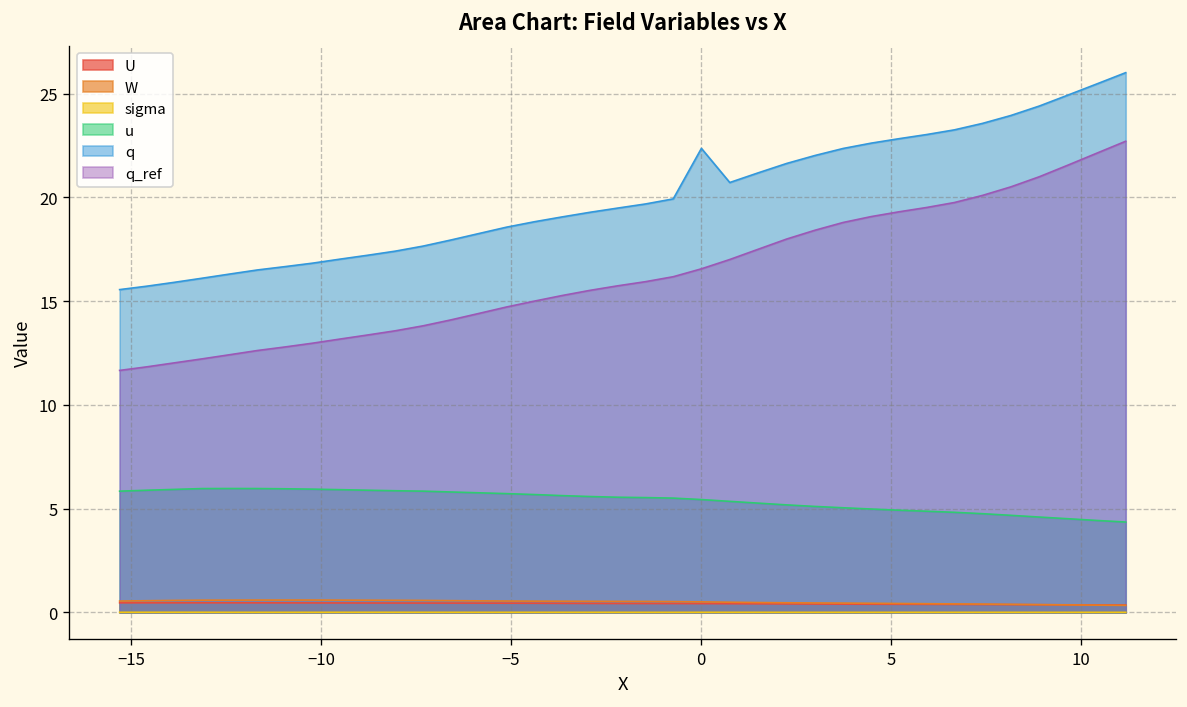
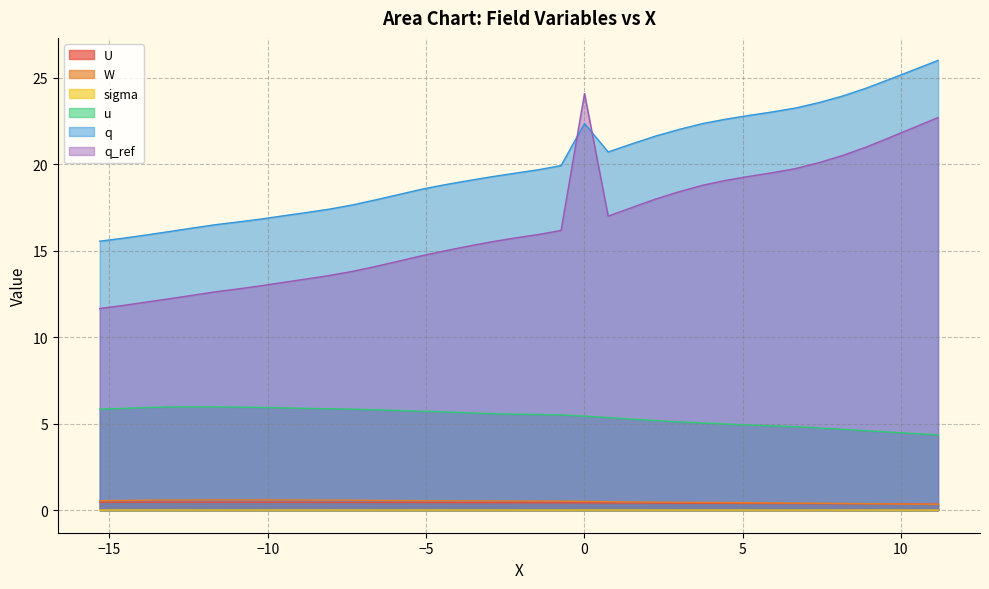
q_ref, 0: 16.6 -> 24.1
